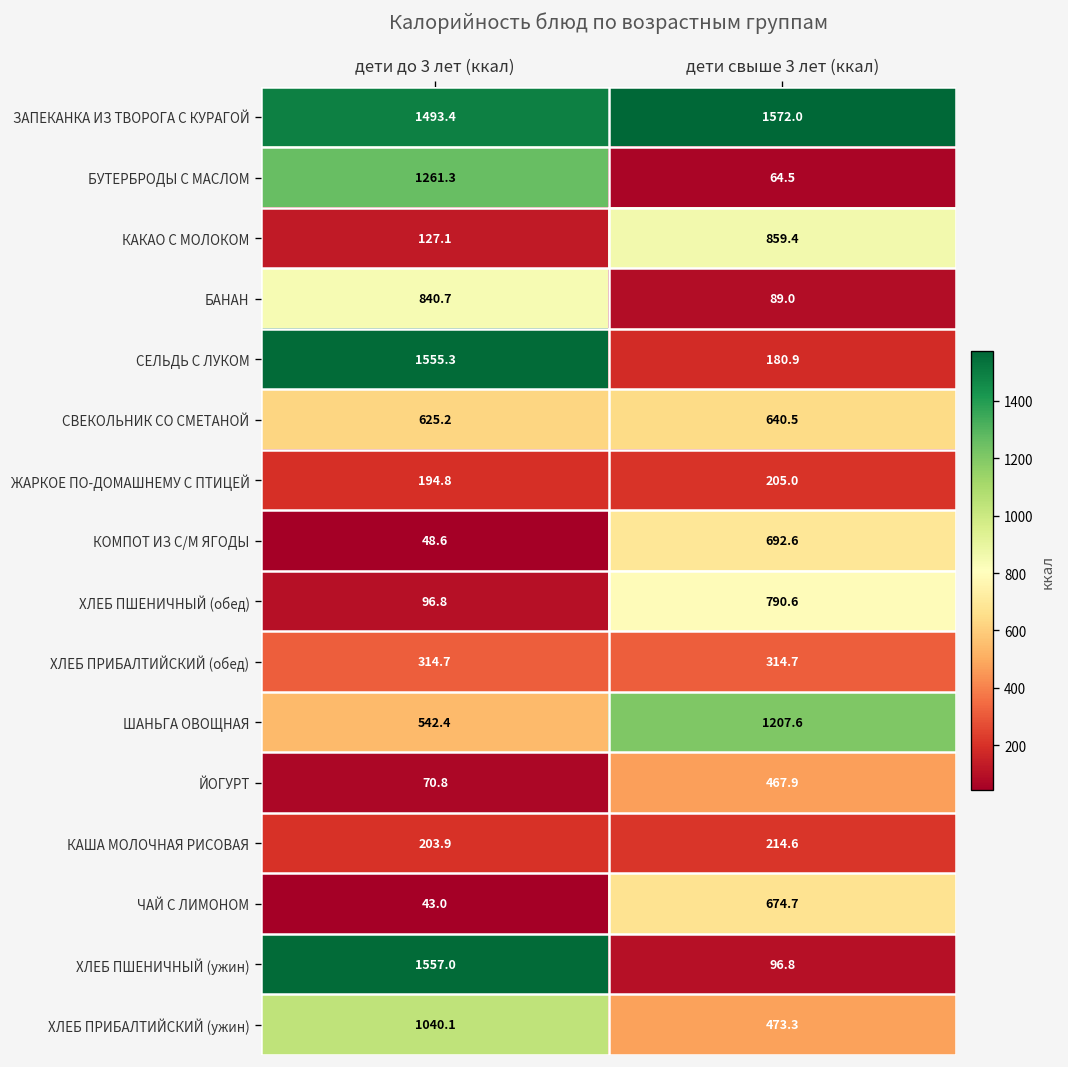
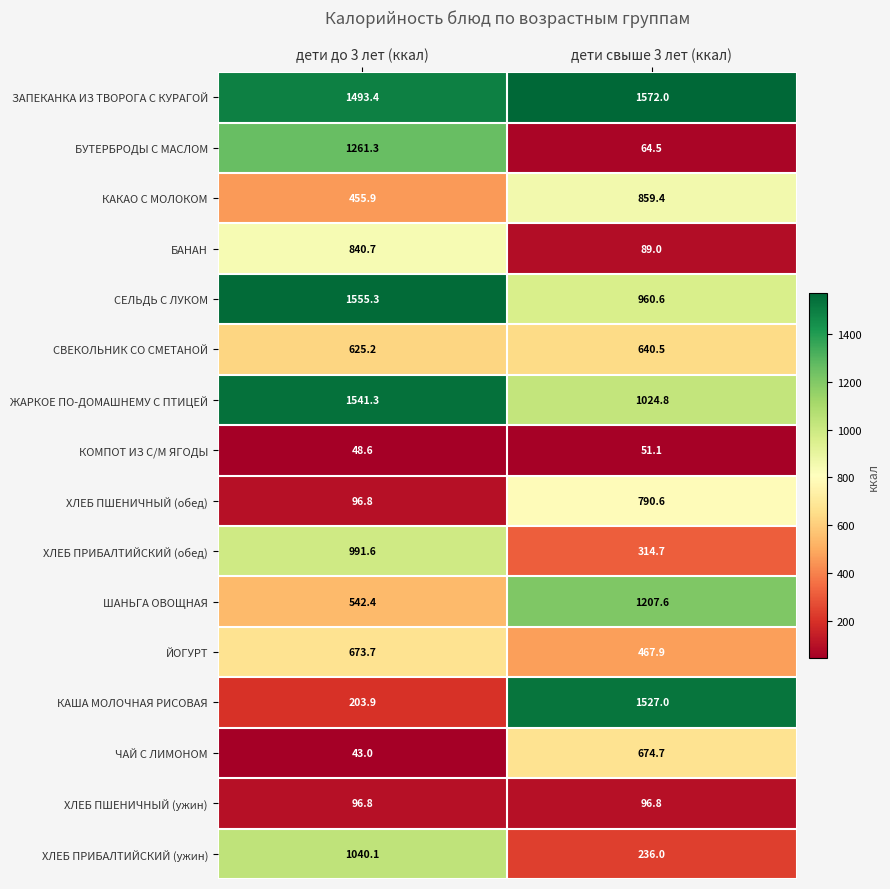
КАКАО С МОЛОКОМ, дети до 3 лет (ккал): 127.1 -> 455.9
СЕЛЬДЬ С ЛУКОМ, дети свыше 3 лет (ккал): 180.9 -> 960.6
ЖАРКОЕ ПО-ДОМАШНЕМУ С ПТИЦЕЙ, дети до 3 лет (ккал): 194.8 -> 1541.3
ЖАРКОЕ ПО-ДОМАШНЕМУ С ПТИЦЕЙ, дети свыше 3 лет (ккал): 205.0 -> 1024.8
КОМПОТ ИЗ С/М ЯГОДЫ, дети свыше 3 лет (ккал): 692.6 -> 51.1
ХЛЕБ ПРИБАЛТИЙСКИЙ (обед), дети до 3 лет (ккал): 314.7 -> 991.6
ЙОГУРТ, дети до 3 лет (ккал): 70.8 -> 673.7
КАША МОЛОЧНАЯ РИСОВАЯ, дети свыше 3 лет (ккал): 214.6 -> 1527.0
ХЛЕБ ПШЕНИЧНЫЙ (ужин), дети до 3 лет (ккал): 1557.0 -> 96.8
ХЛЕБ ПРИБАЛТИЙСКИЙ (ужин), дети свыше 3 лет (ккал): 473.3 -> 236.0
